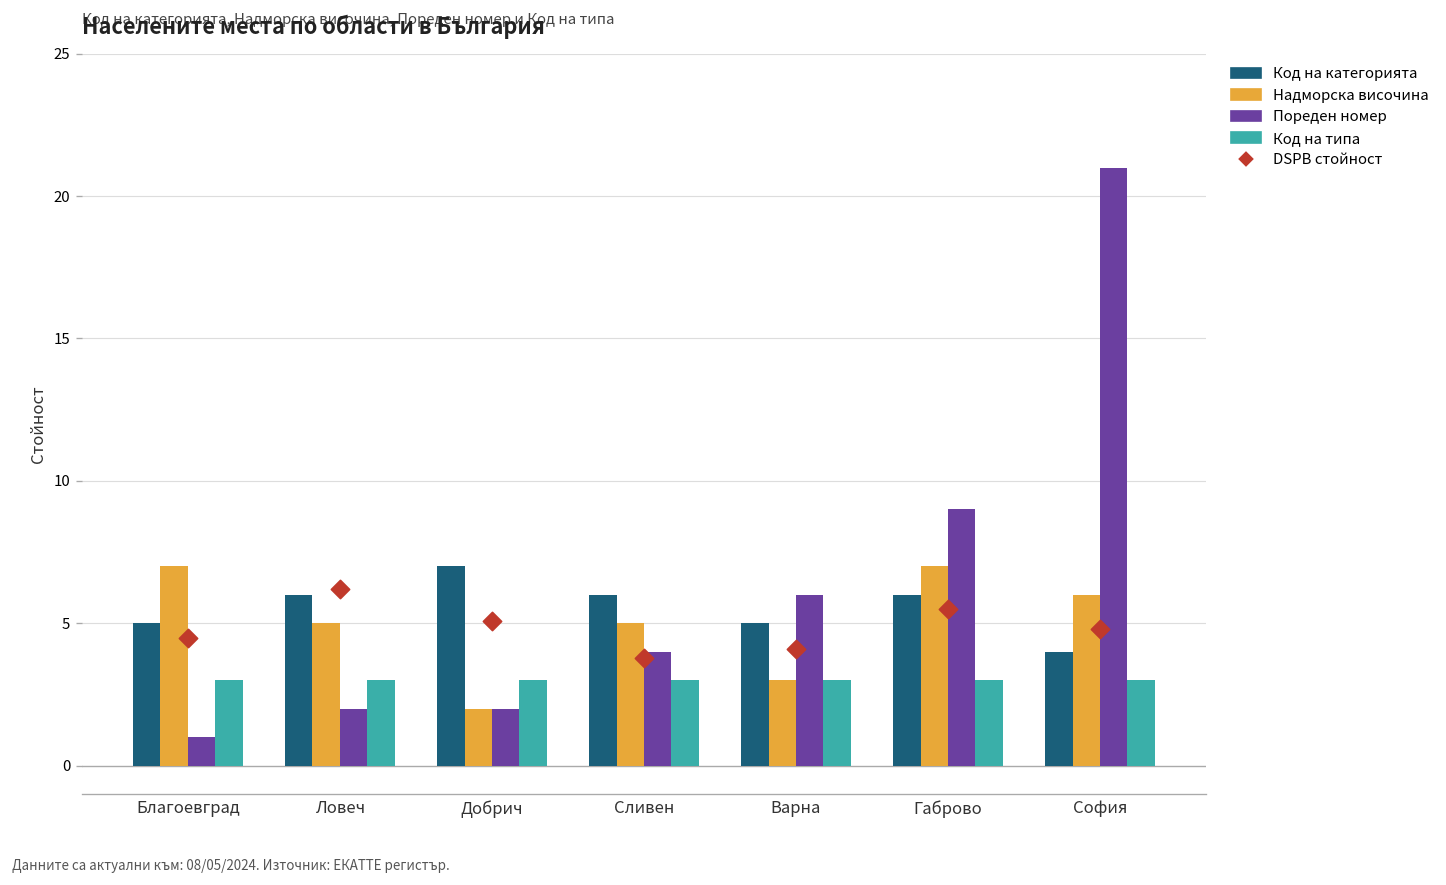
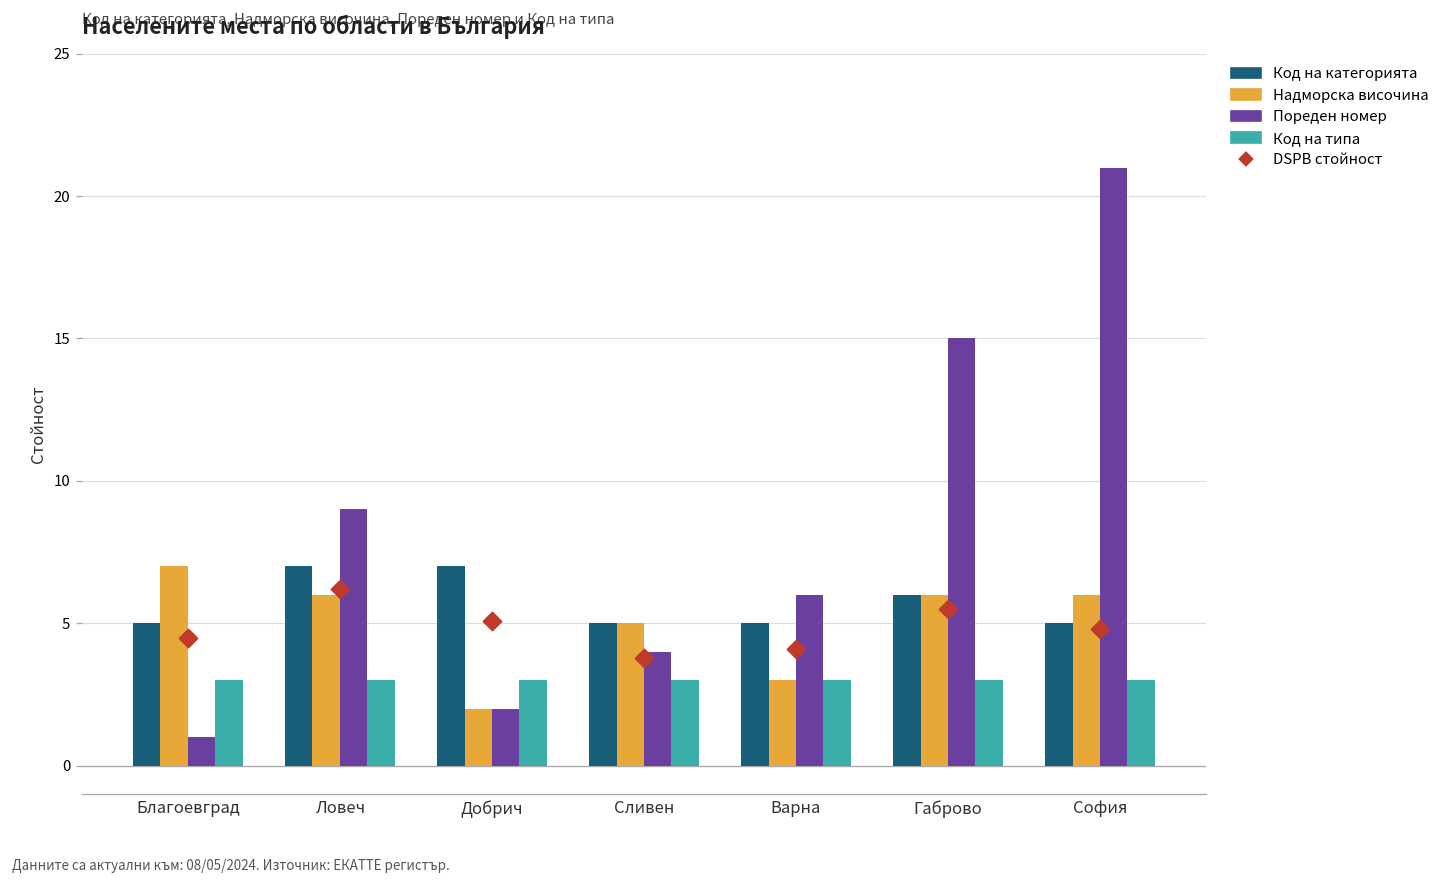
Код на категорията, Ловеч: 6 -> 7
Надморска височина, Ловеч: 5 -> 6
Пореден номер, Ловеч: 2 -> 9
Код на категорията, Сливен: 6 -> 5
Надморска височина, Габрово: 7 -> 6
Пореден номер, Габрово: 9 -> 15
Код на категорията, София: 4 -> 5
